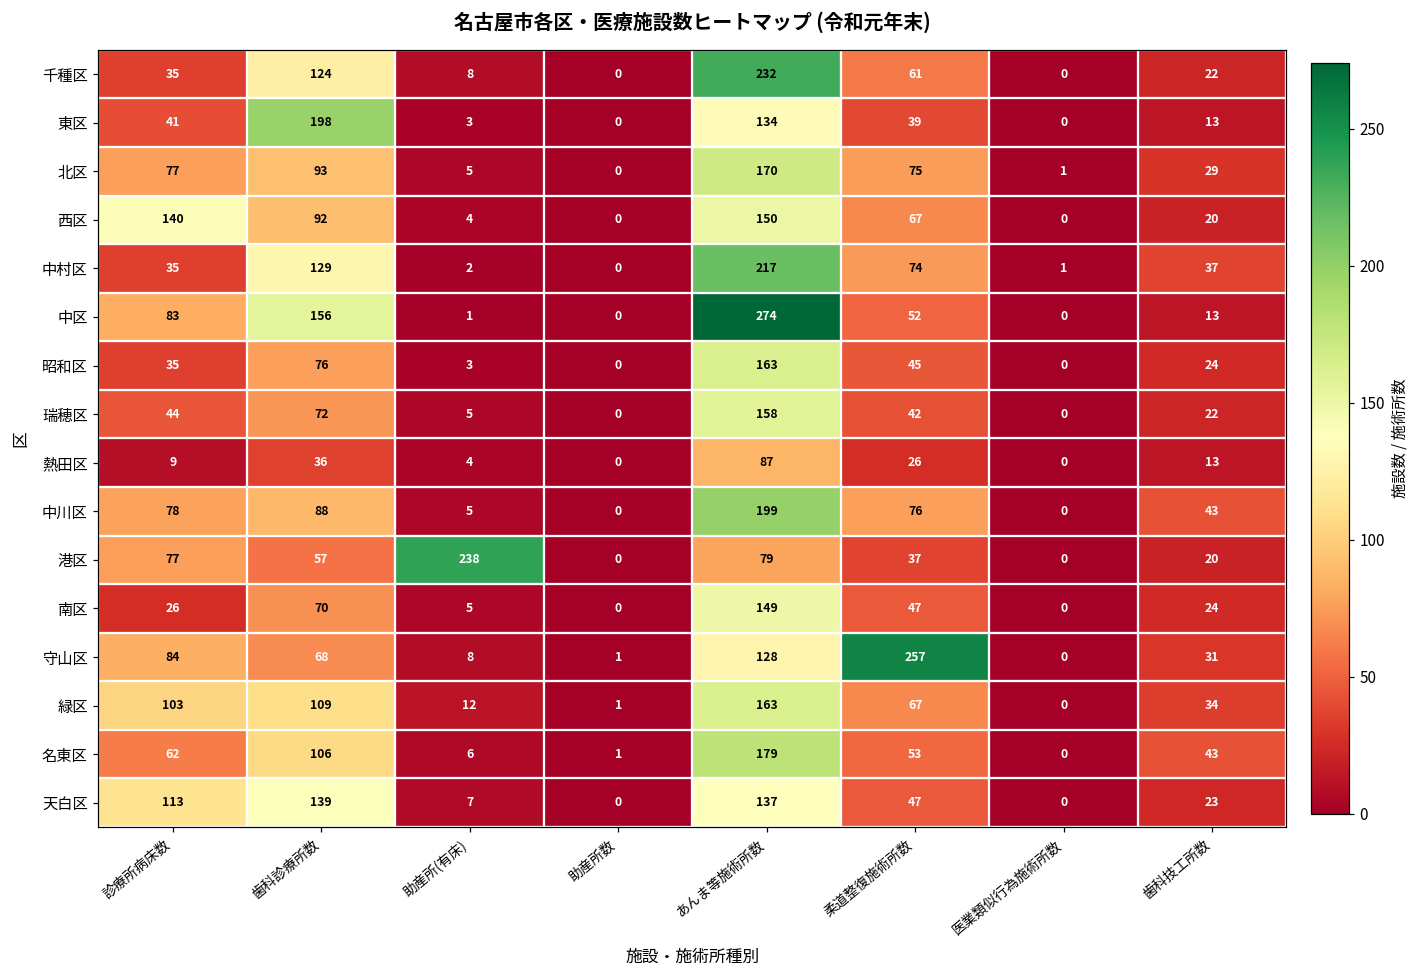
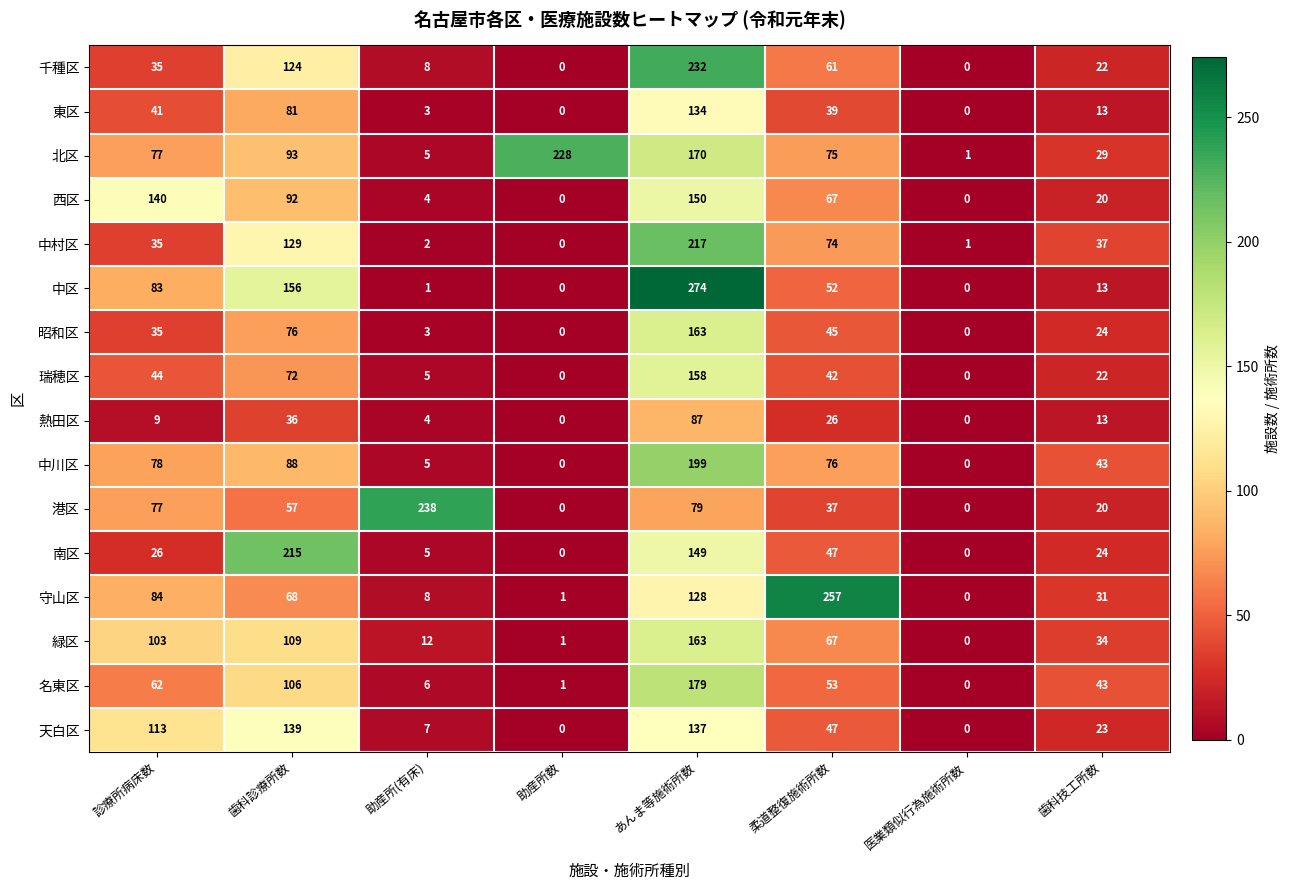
東区, 歯科診療所数: 198 -> 81
北区, 助産所数: 0 -> 228
南区, 歯科診療所数: 70 -> 215
